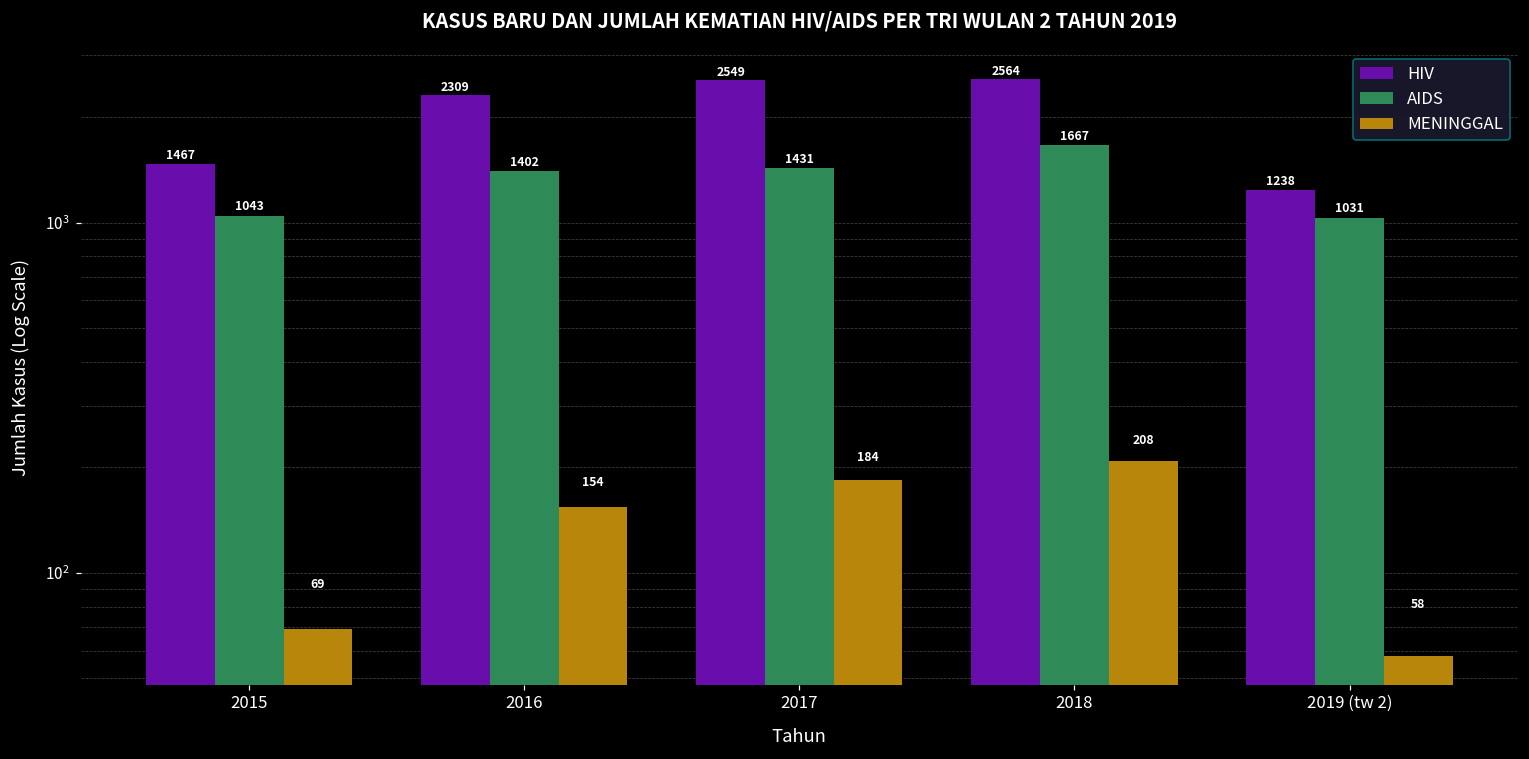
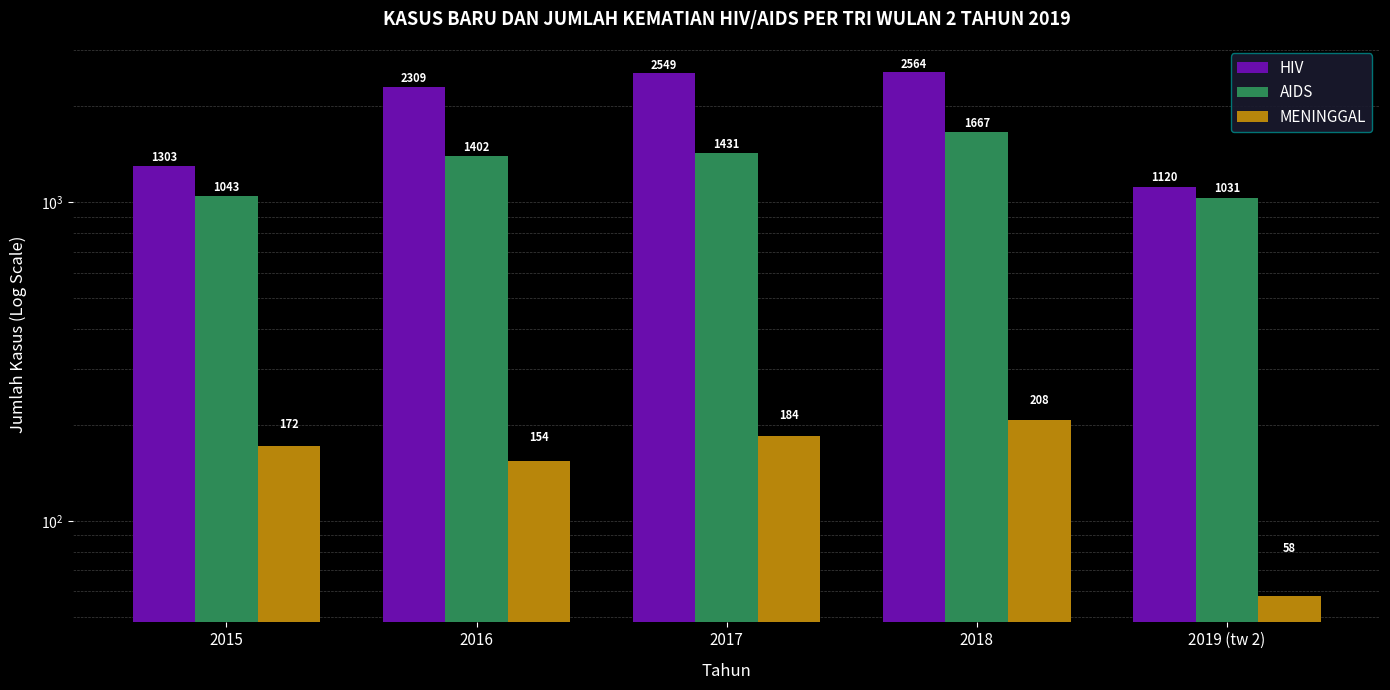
HIV, 2015: 1467 -> 1303
MENINGGAL, 2015: 69 -> 172
HIV, 2019 (tw 2): 1238 -> 1120
